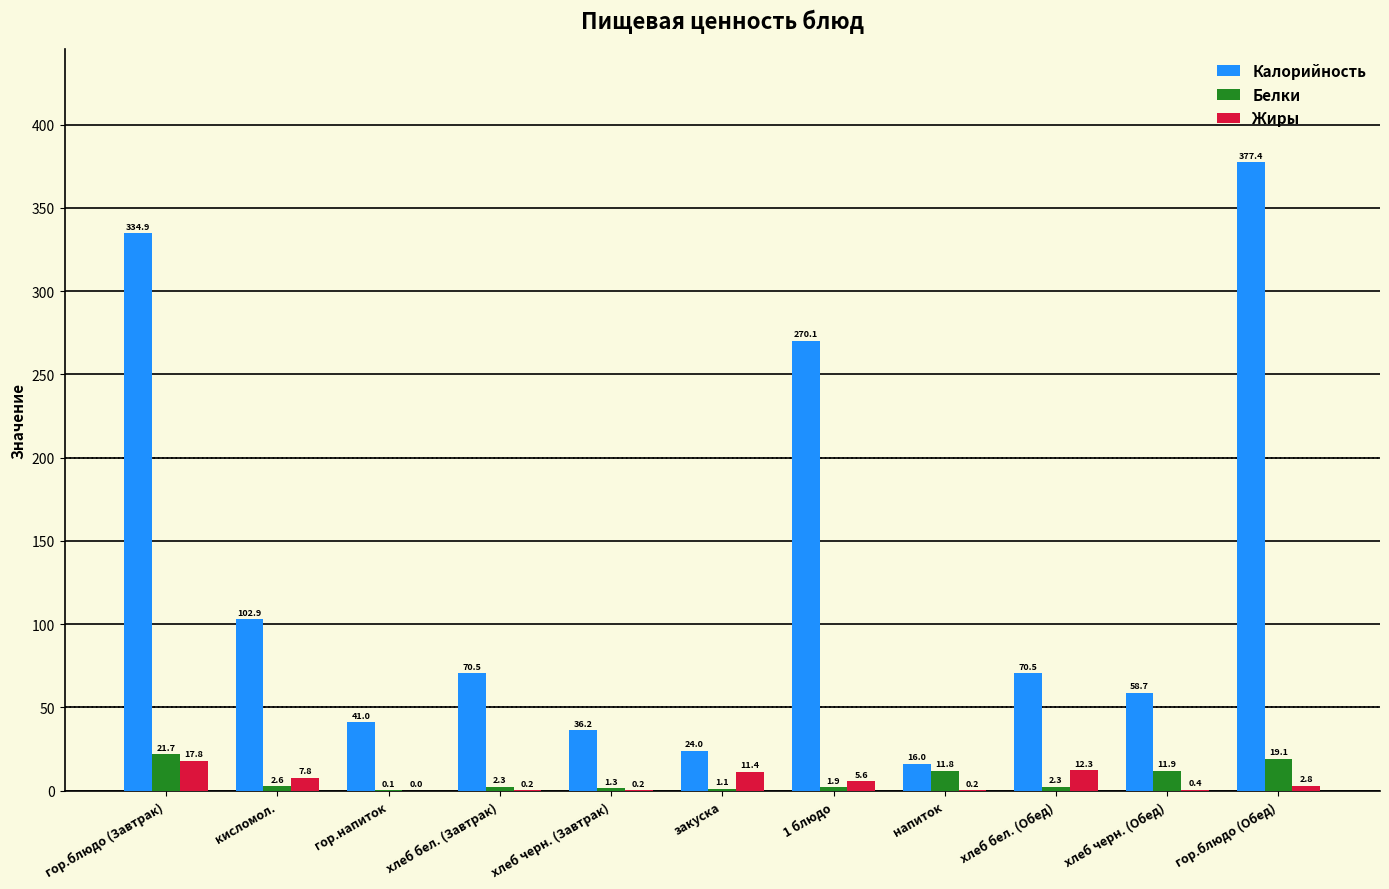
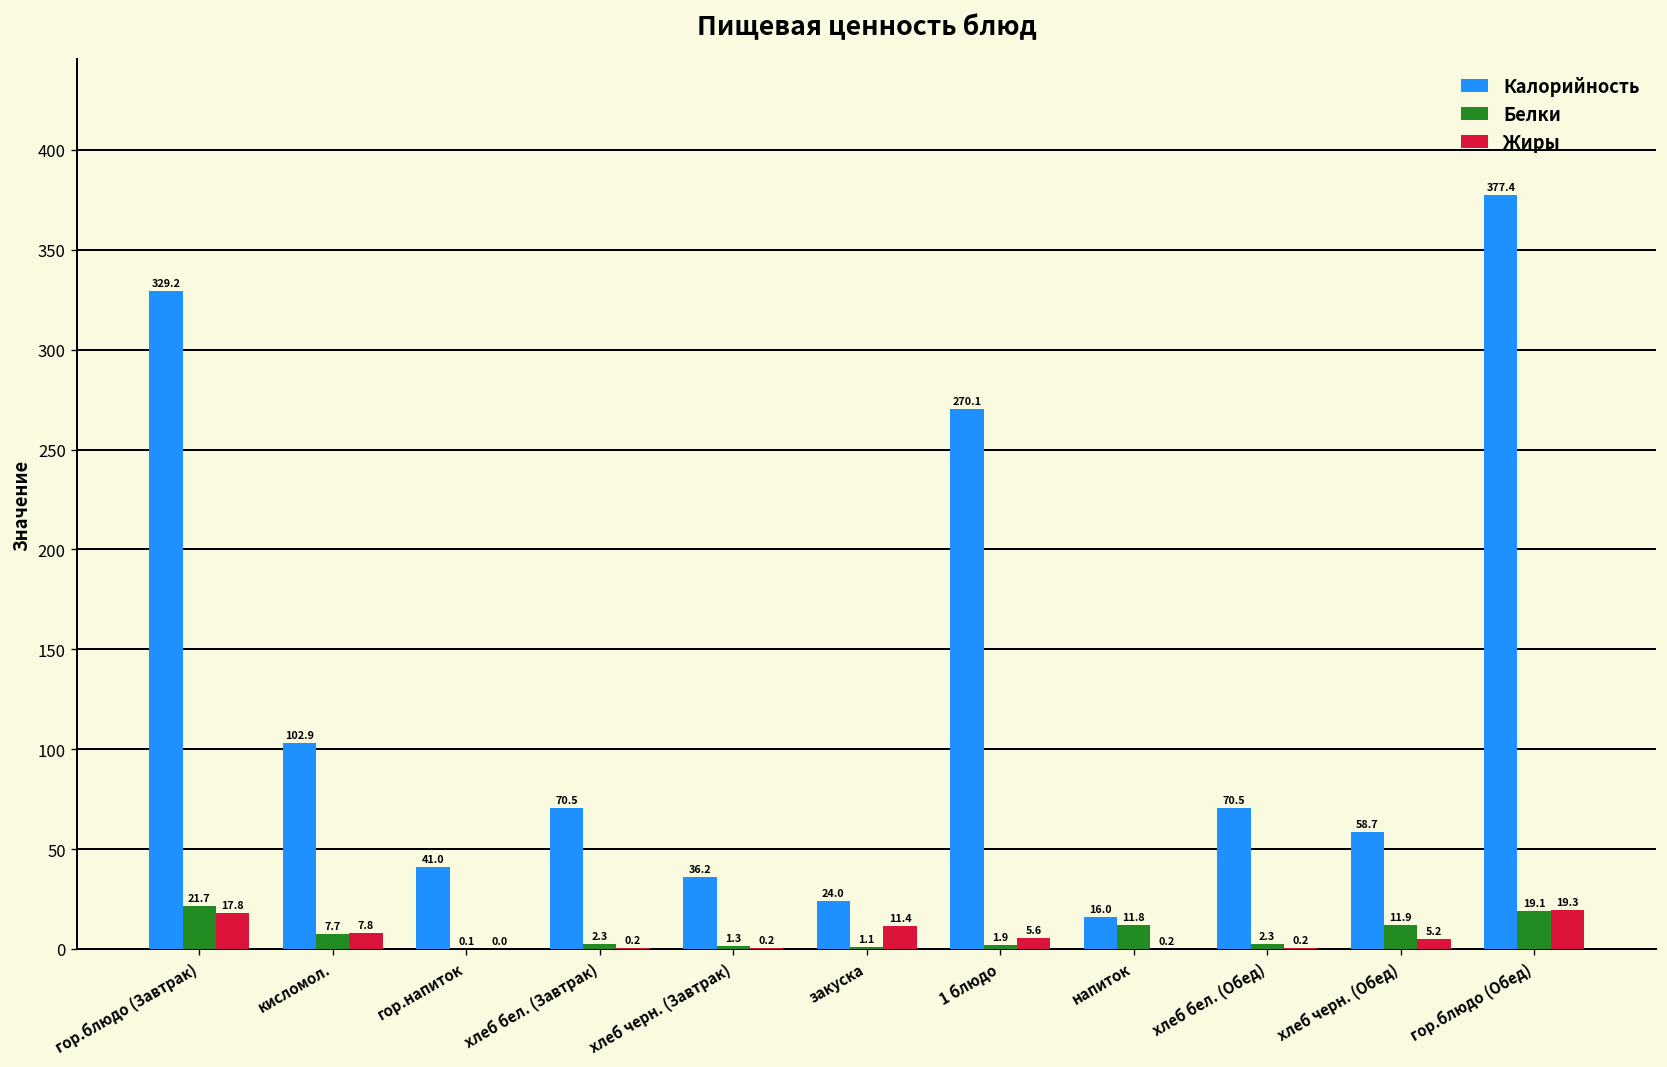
Калорийность, гор.блюдо (Завтрак): 334.9 -> 329.2
Белки, кисломол.: 2.6 -> 7.7
Жиры, хлеб бел. (Обед): 12.3 -> 0.2
Жиры, хлеб черн. (Обед): 0.4 -> 5.2
Жиры, гор.блюдо (Обед): 2.8 -> 19.3
